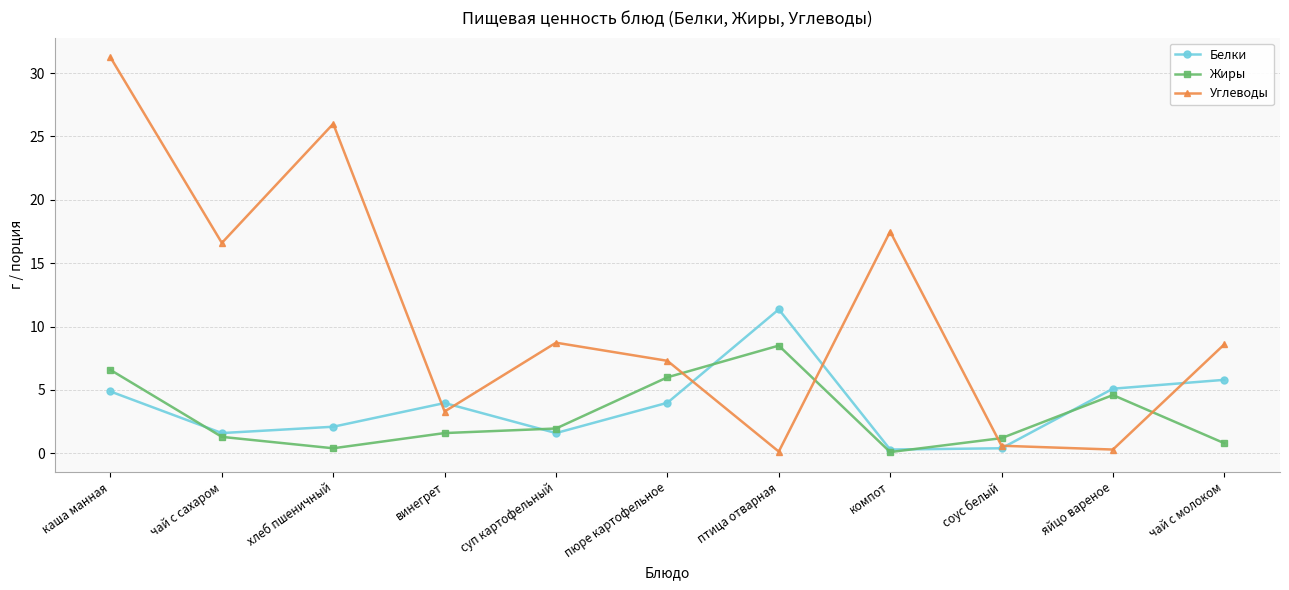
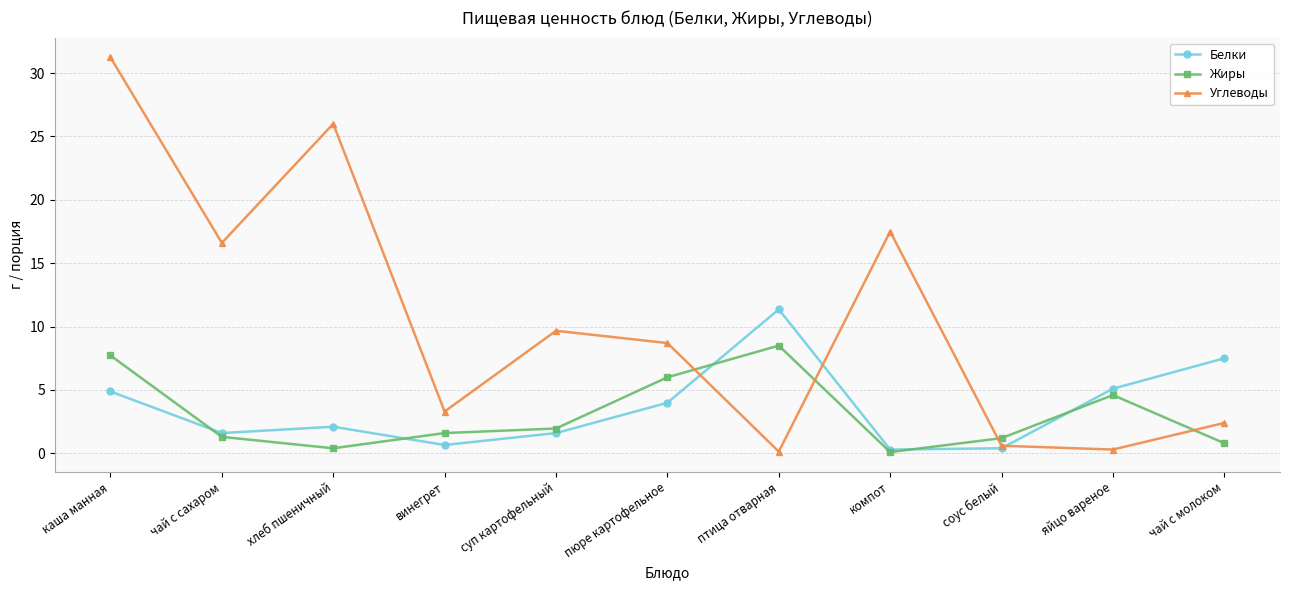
Жиры, каша манная: 6.6 -> 7.7
Белки, винегрет: 4.0 -> 0.7
Углеводы, суп картофельный: 8.7 -> 9.7
Углеводы, пюре картофельное: 7.3 -> 8.7
Белки, чай с молоком: 5.8 -> 7.5
Углеводы, чай с молоком: 8.6 -> 2.4
